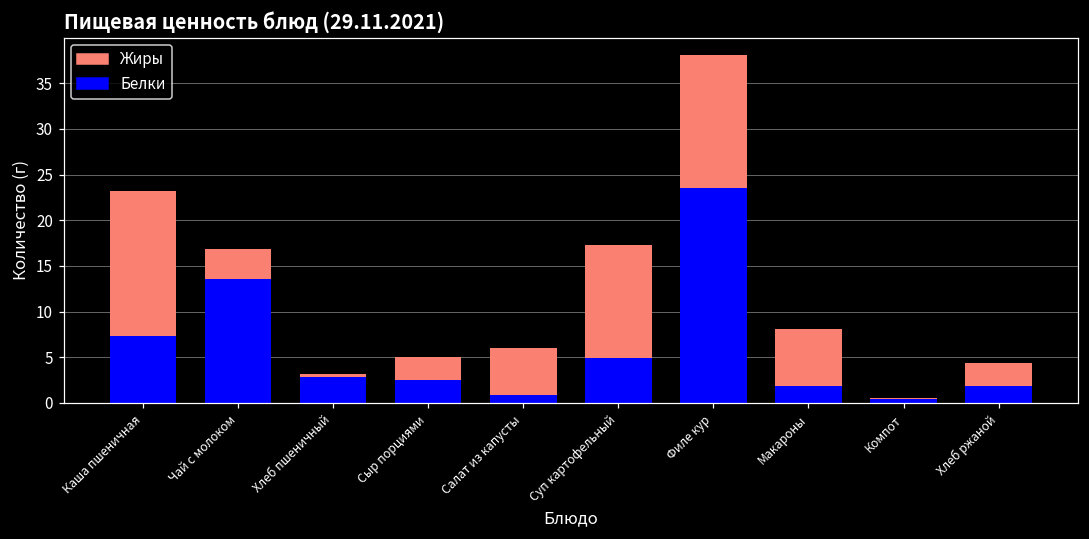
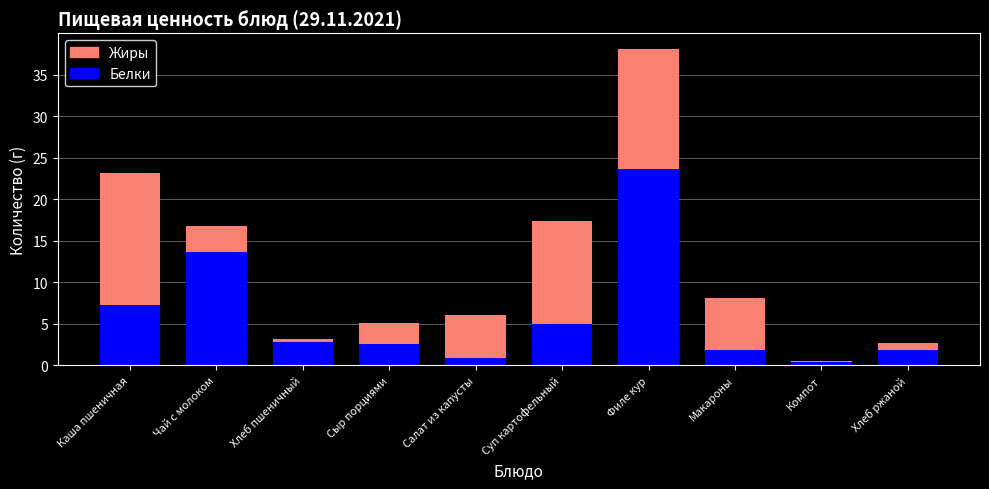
Жиры, Хлеб ржаной: 3 -> 1
